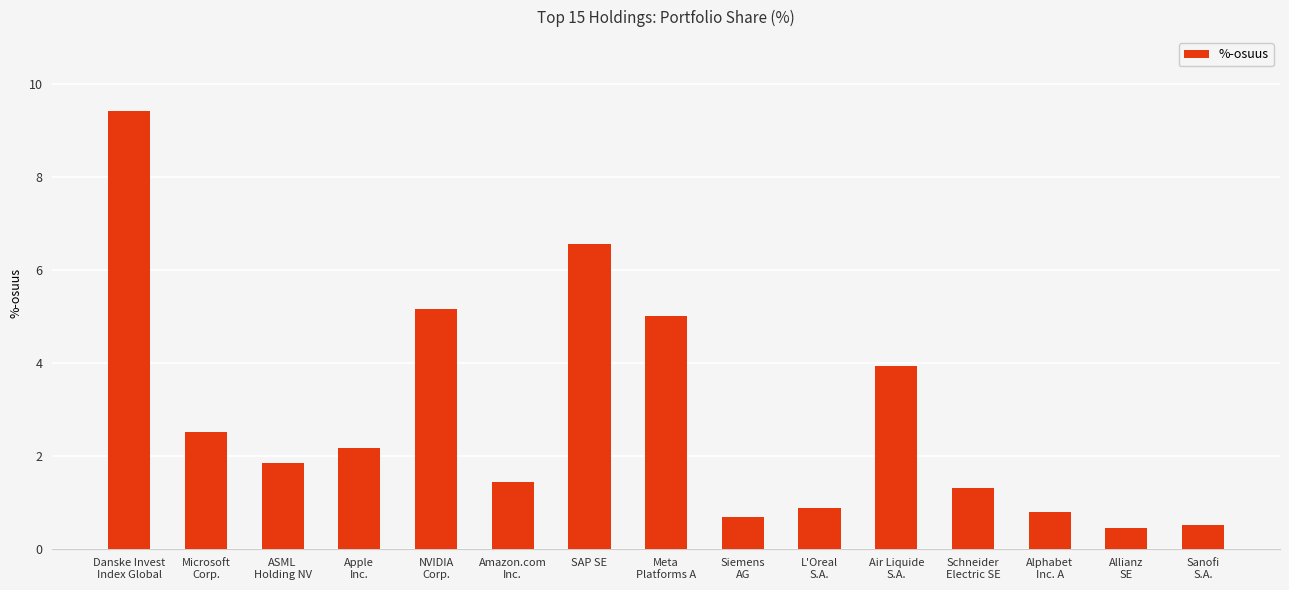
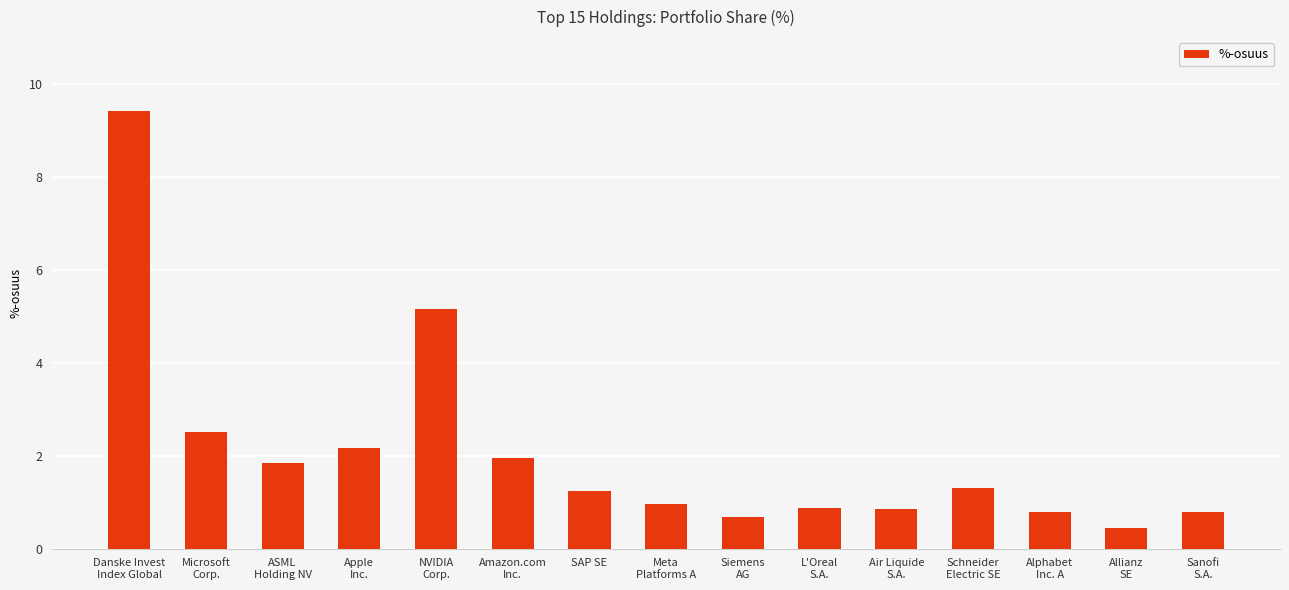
Amazon.com Inc.: 1.4 -> 1.9
SAP SE: 6.6 -> 1.2
Meta Platforms A: 5.0 -> 1.0
Air Liquide S.A.: 3.9 -> 0.8
Sanofi S.A.: 0.5 -> 0.8
